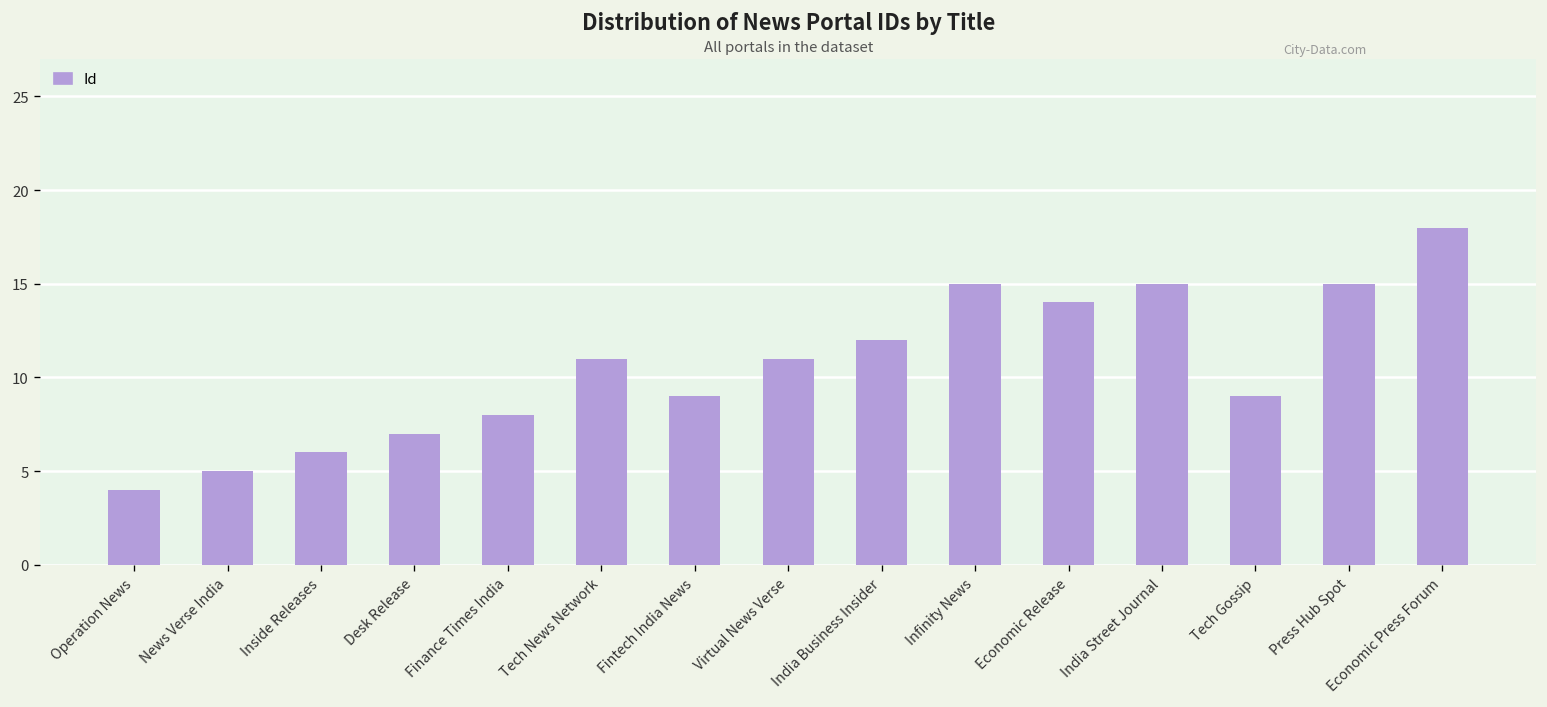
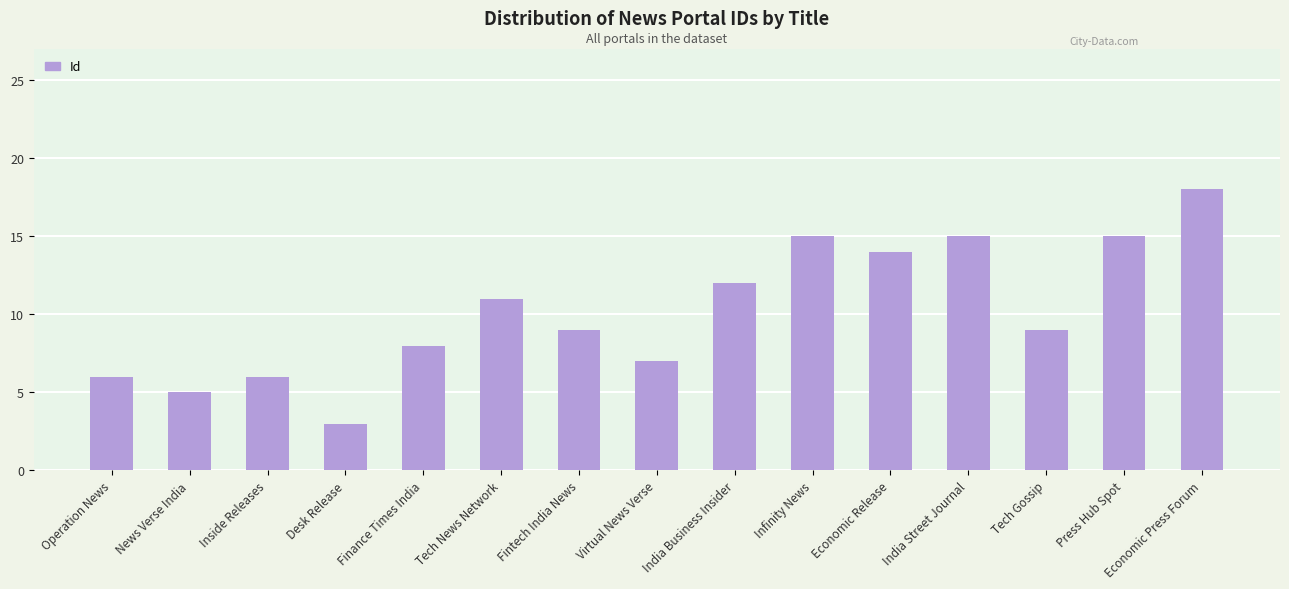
Operation News: 4 -> 6
Desk Release: 7 -> 3
Virtual News Verse: 11 -> 7
